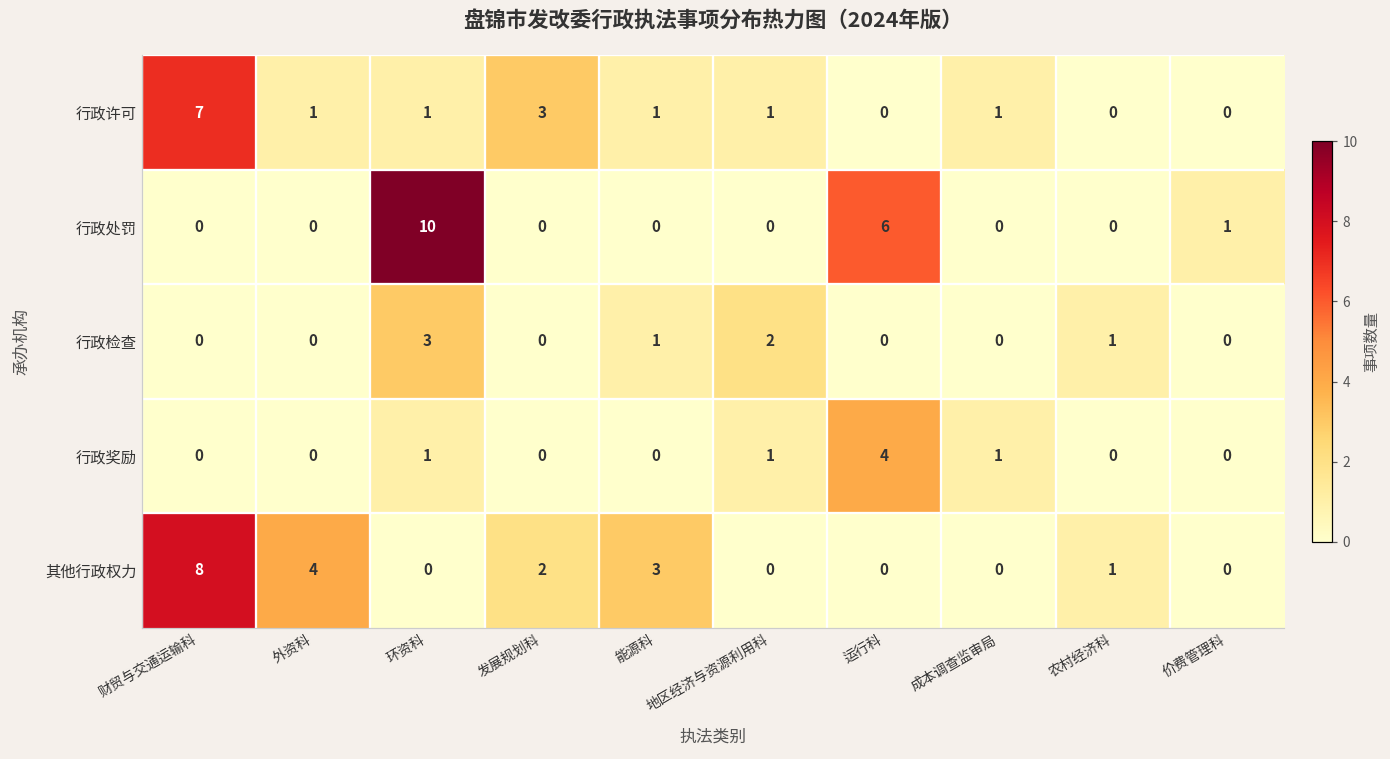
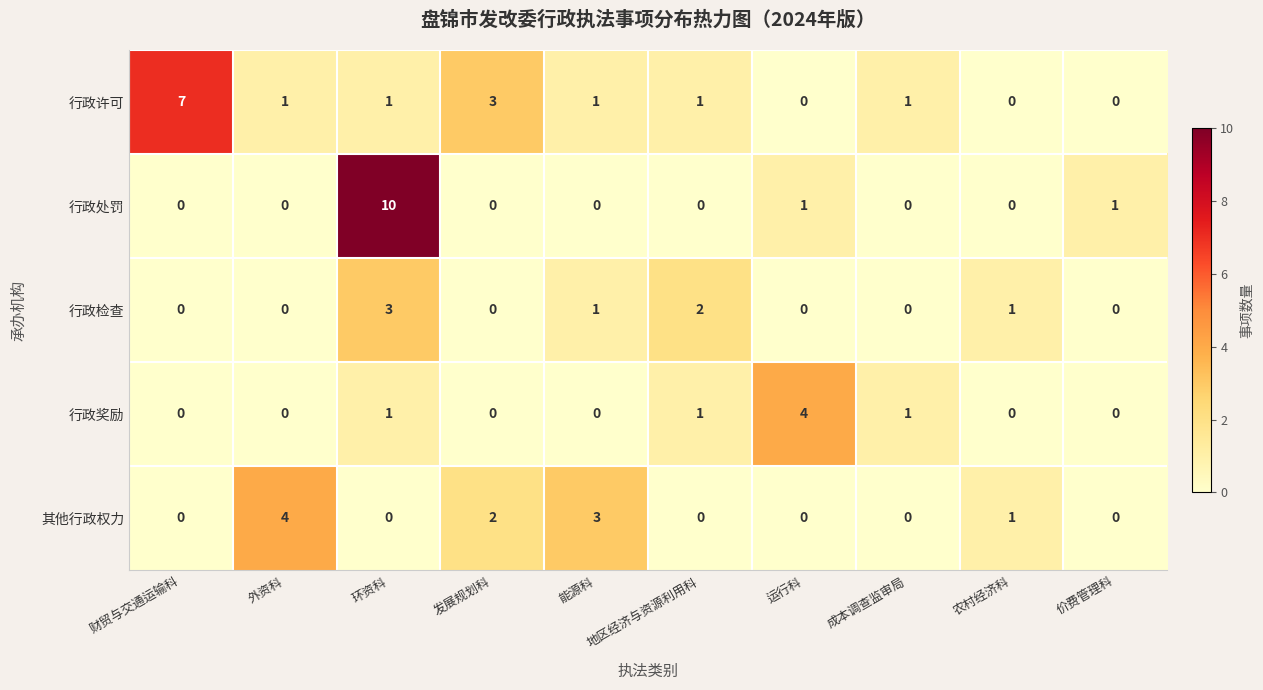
行政处罚, 运行科: 6 -> 1
其他行政权力, 财贸与交通运输科: 8 -> 0
